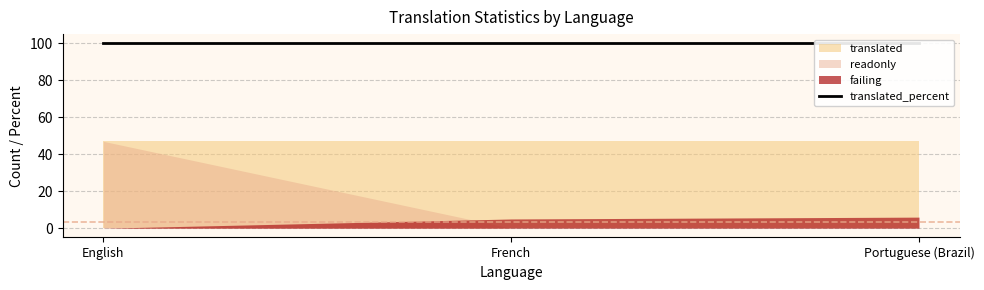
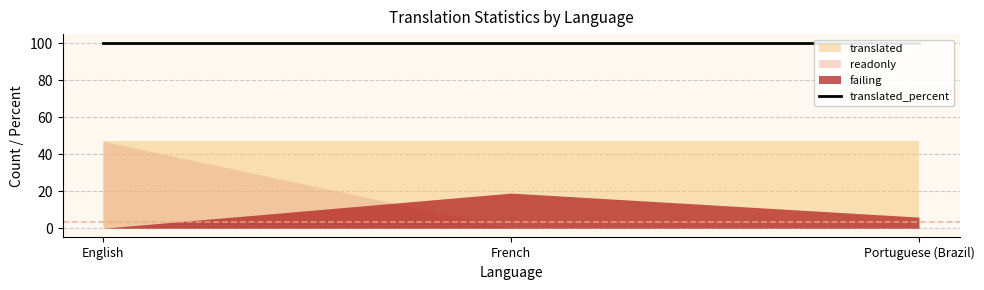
failing, French: 5 -> 19
